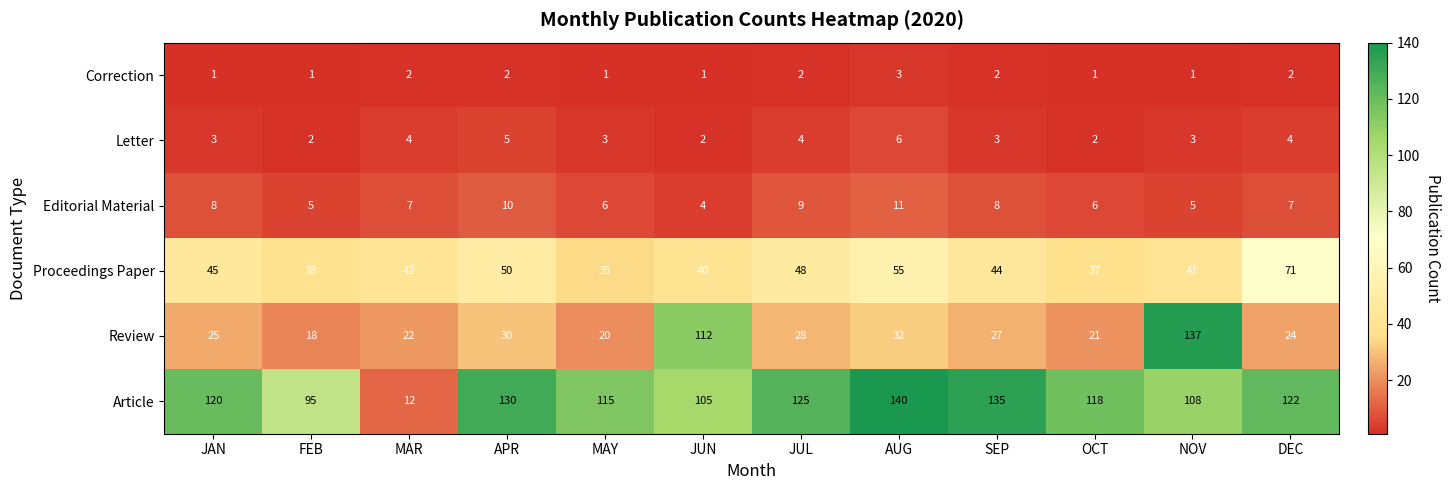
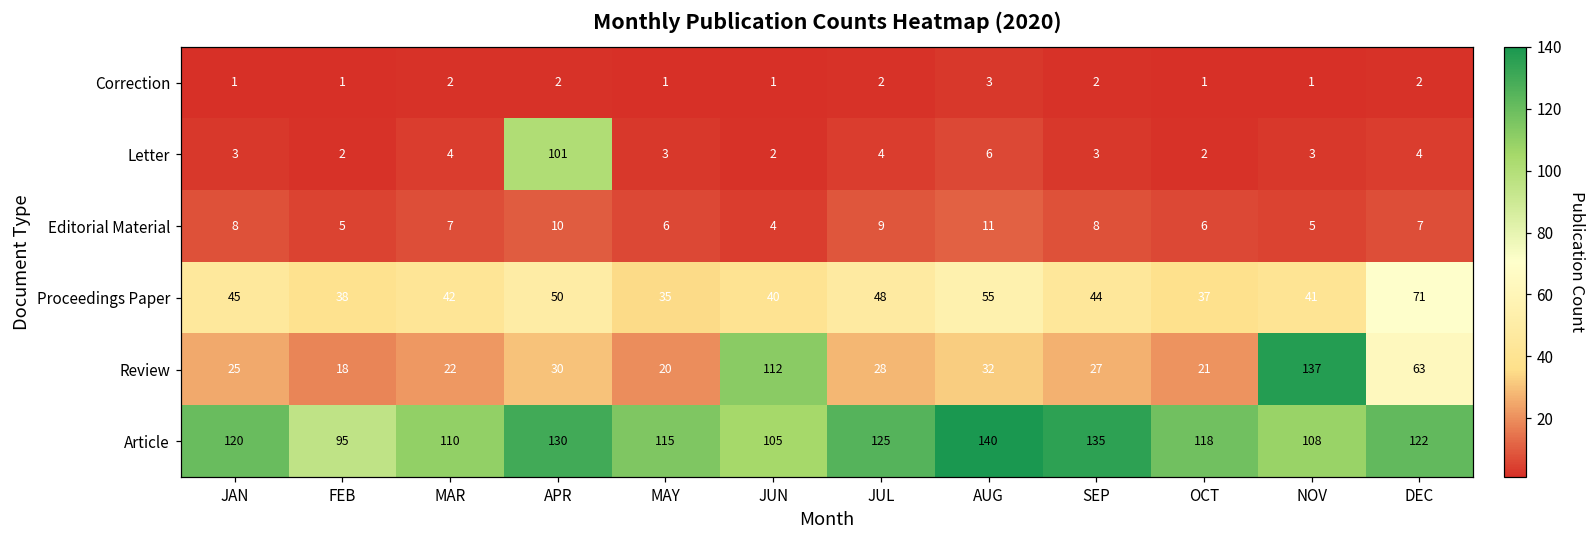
Letter, APR: 5 -> 101
Review, DEC: 24 -> 63
Article, MAR: 12 -> 110
